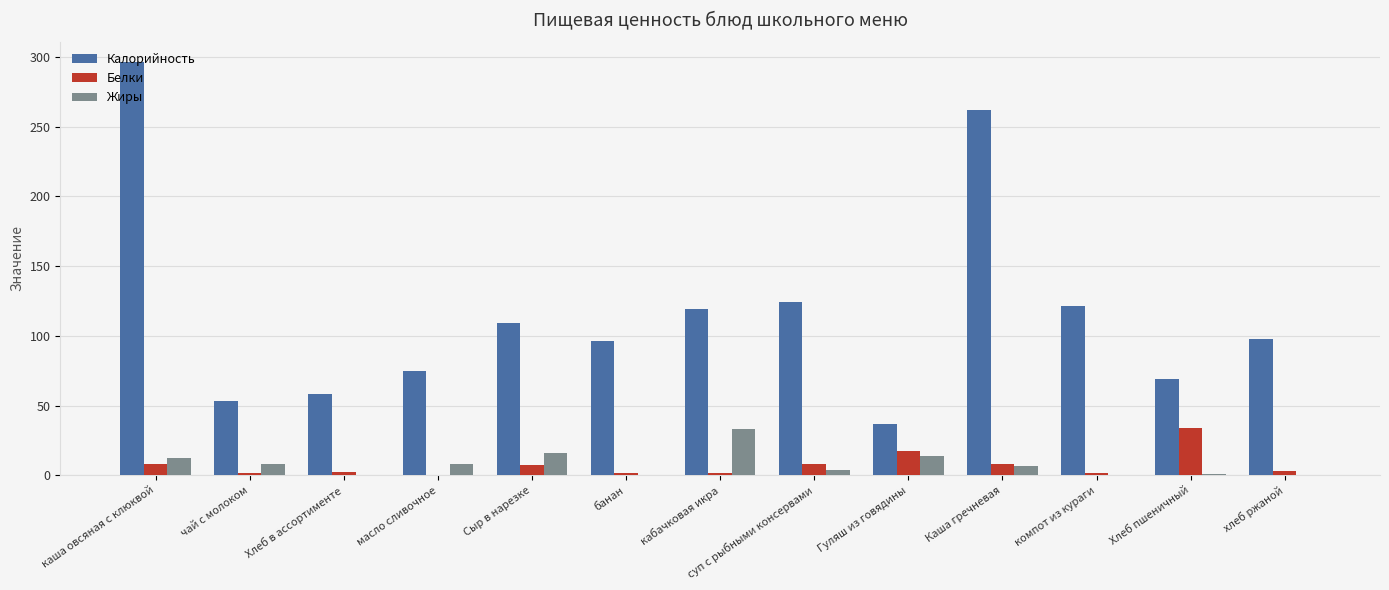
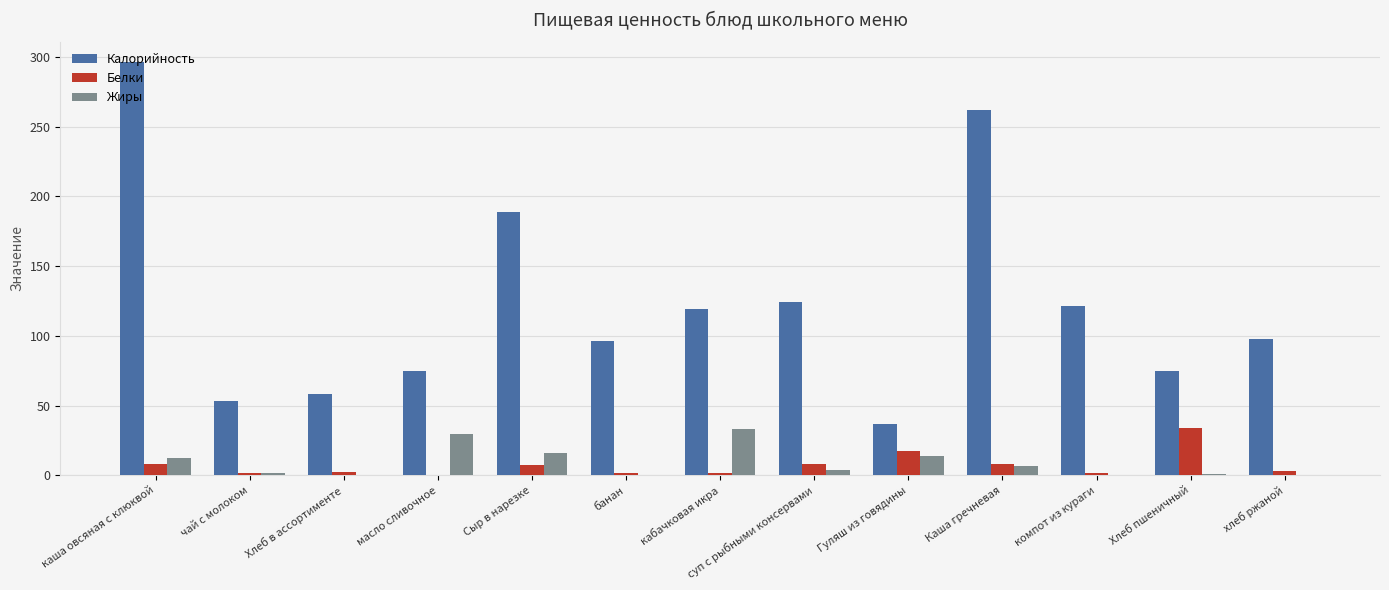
Жиры, чай с молоком: 8 -> 1
Жиры, масло сливочное: 8 -> 30
Калорийность, Сыр в нарезке: 109 -> 189
Калорийность, Хлеб пшеничный: 69 -> 75
